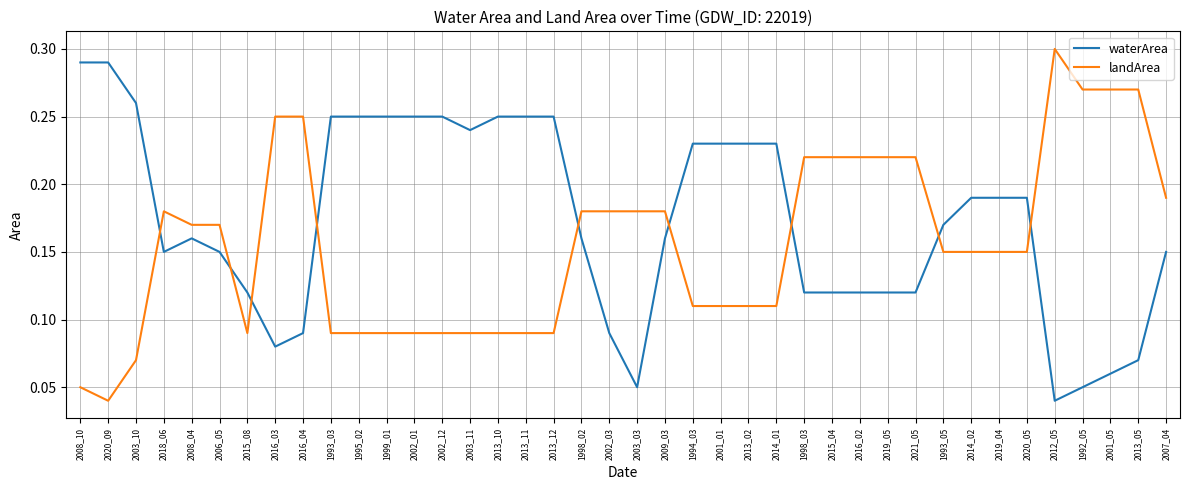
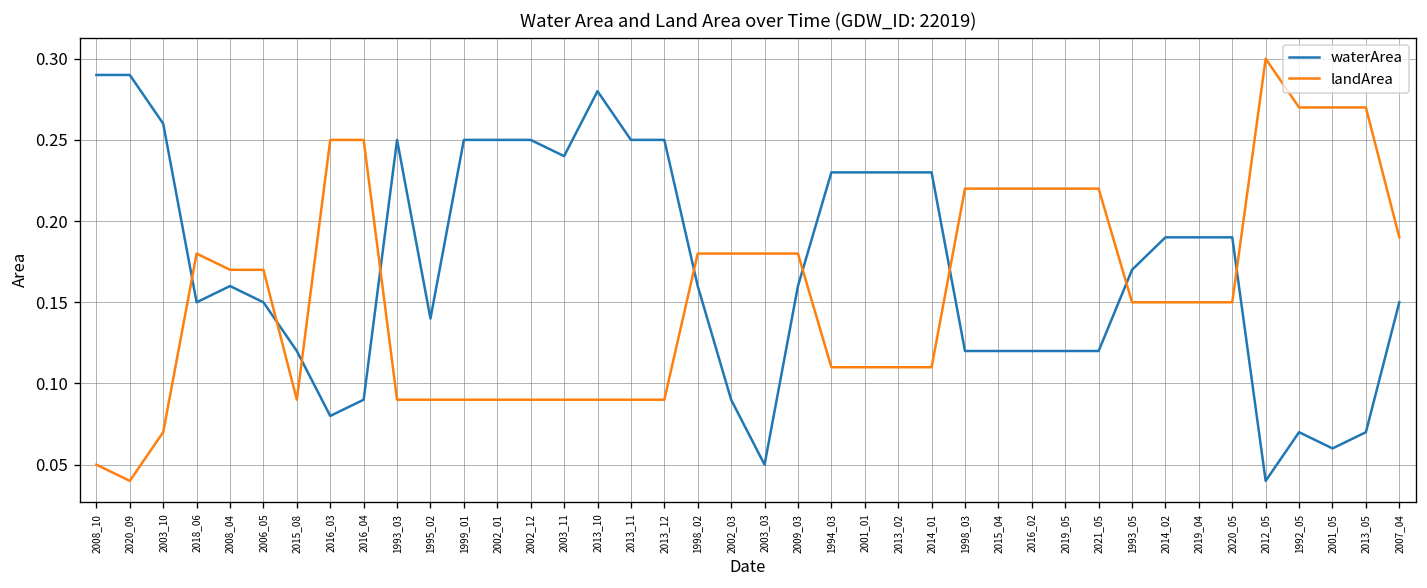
waterArea, 1995_02: 0.25 -> 0.14
waterArea, 2013_10: 0.25 -> 0.28
waterArea, 1992_05: 0.05 -> 0.07
